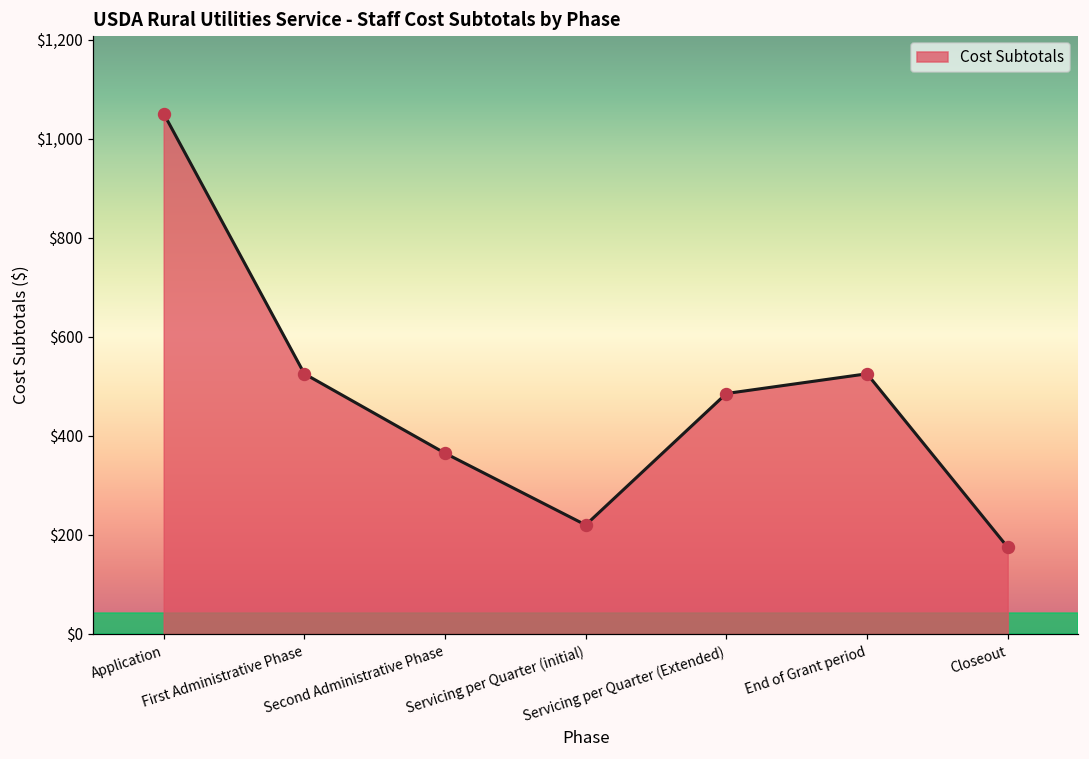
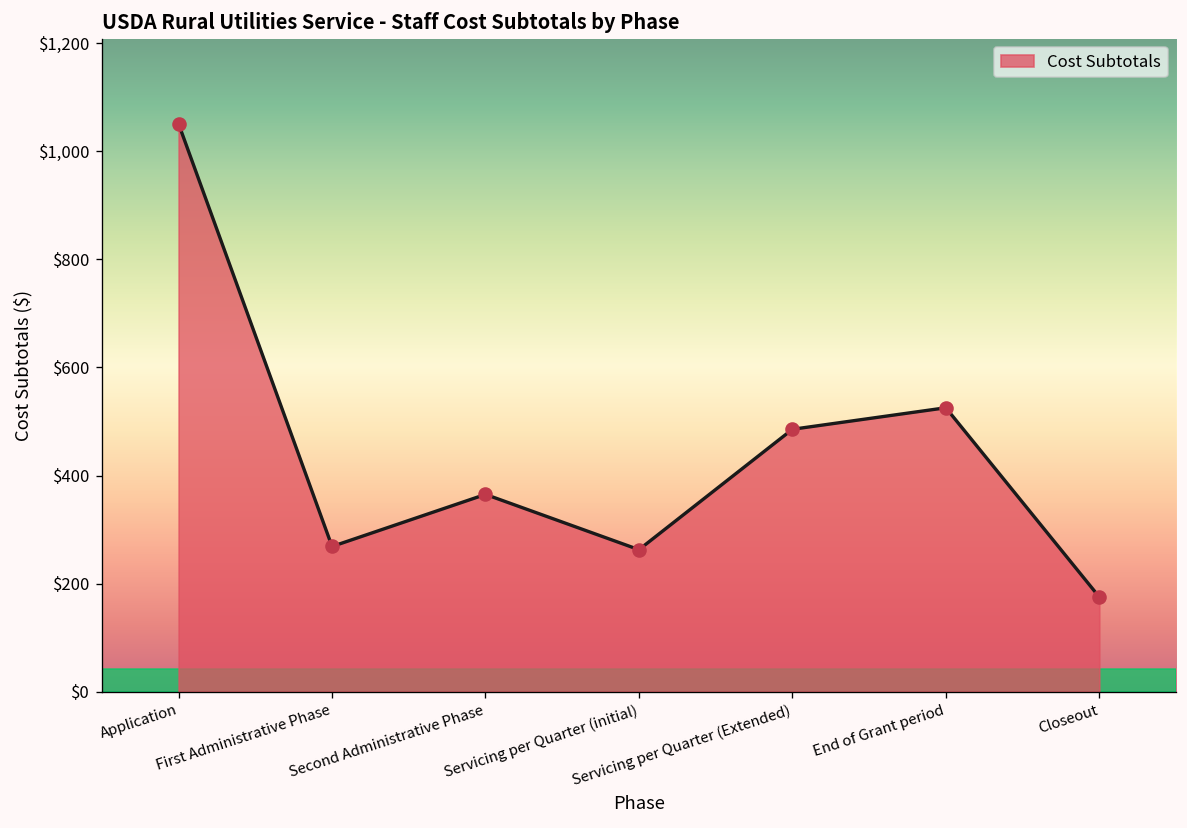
First Administrative Phase: $530 -> $270
Servicing per Quarter (initial): $220 -> $260
